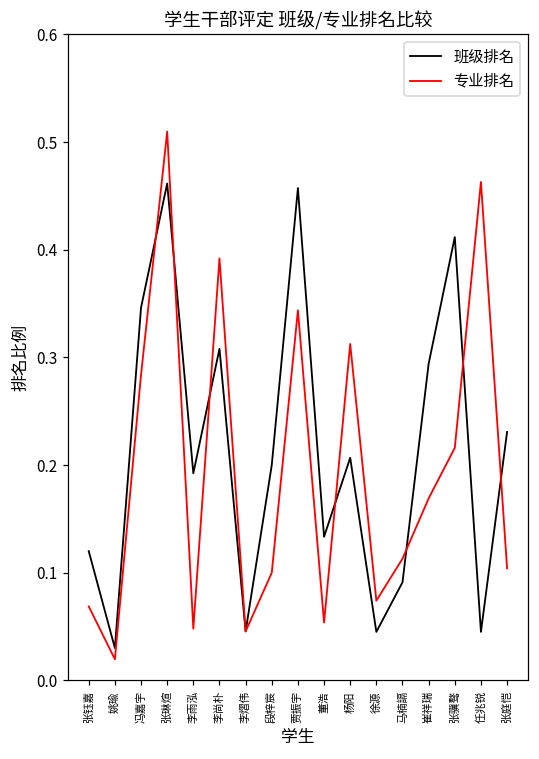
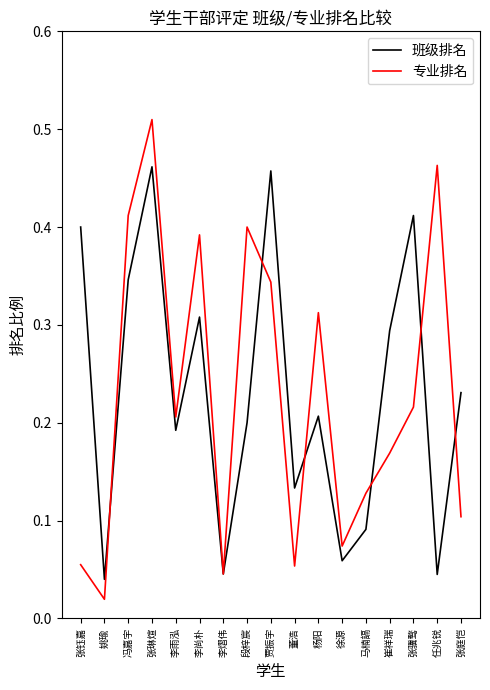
班级排名, 张钰嘉: 0.12 -> 0.40
专业排名, 张钰嘉: 0.07 -> 0.05
班级排名, 姚瑜: 0.03 -> 0.04
专业排名, 冯嘉宇: 0.28 -> 0.41
专业排名, 李雨泓: 0.05 -> 0.21
专业排名, 段梓宸: 0.1 -> 0.4
班级排名, 徐源: 0.05 -> 0.06
专业排名, 马楠䛿: 0.11 -> 0.13
